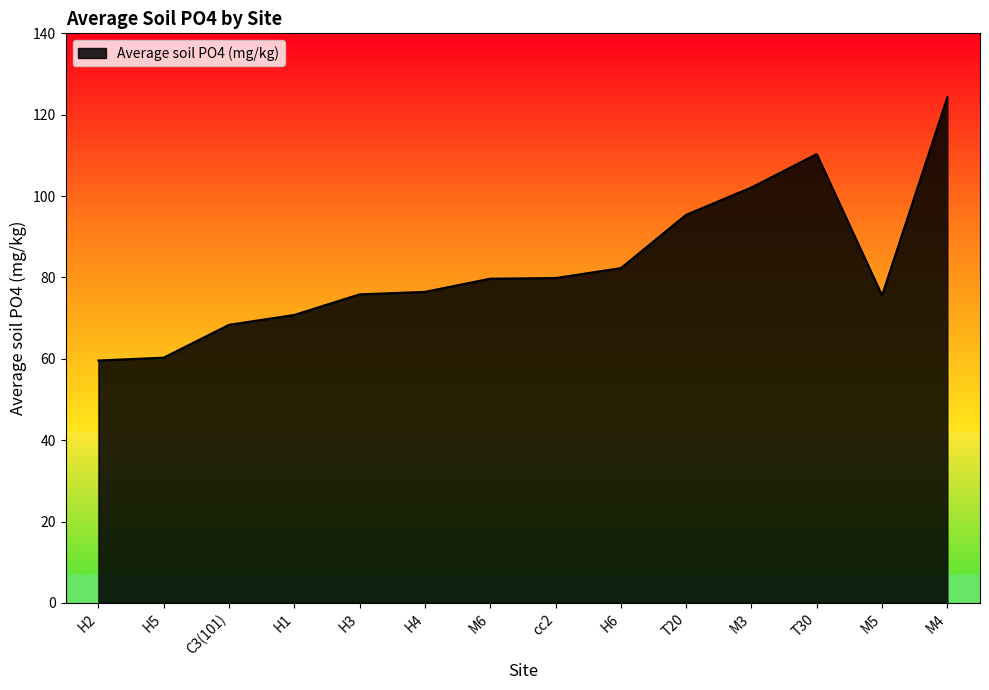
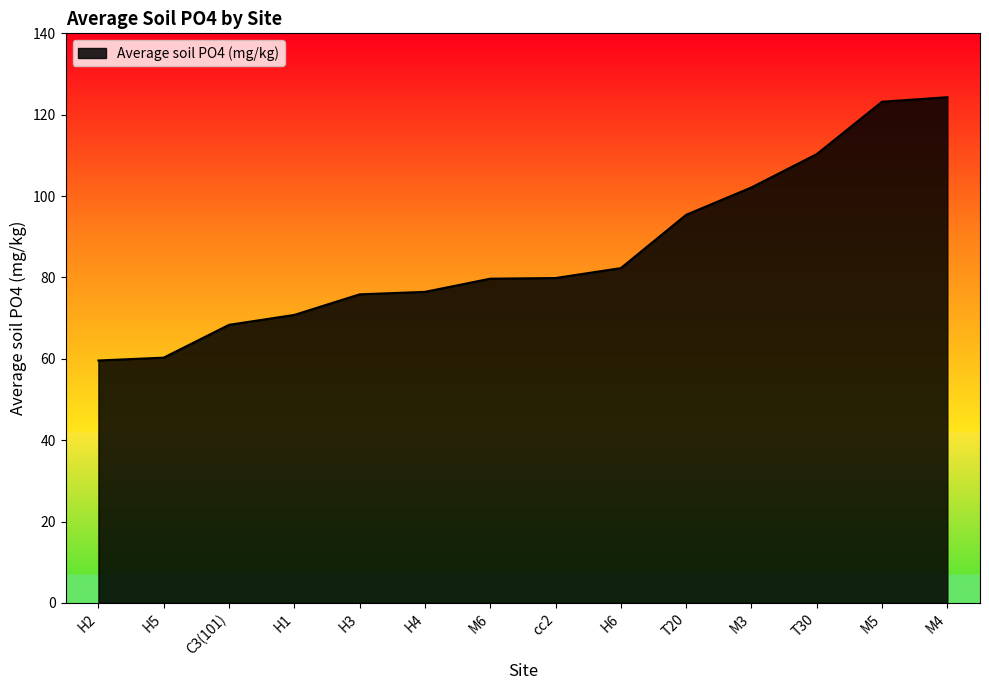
M5: 76 -> 123
